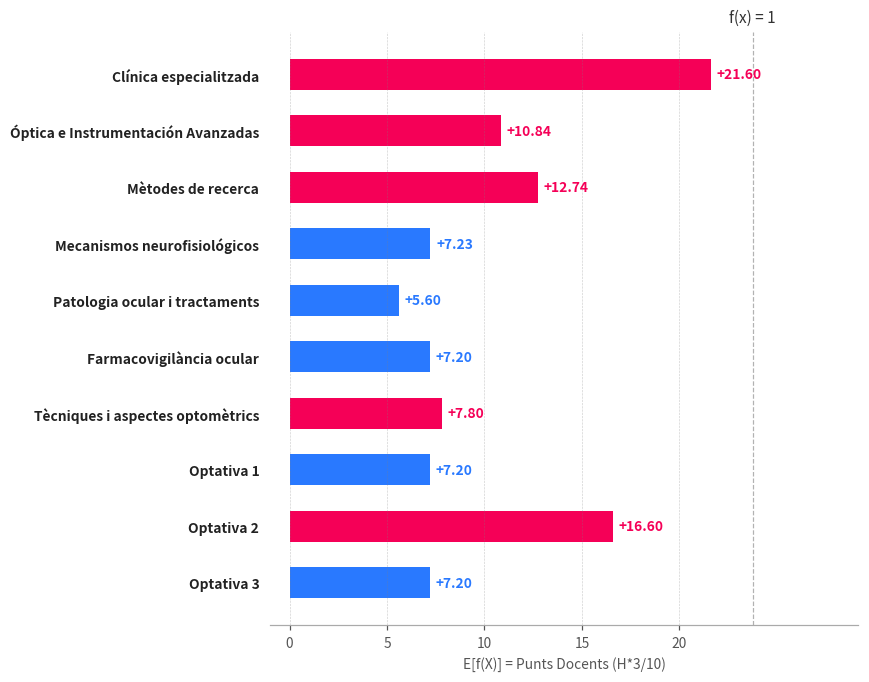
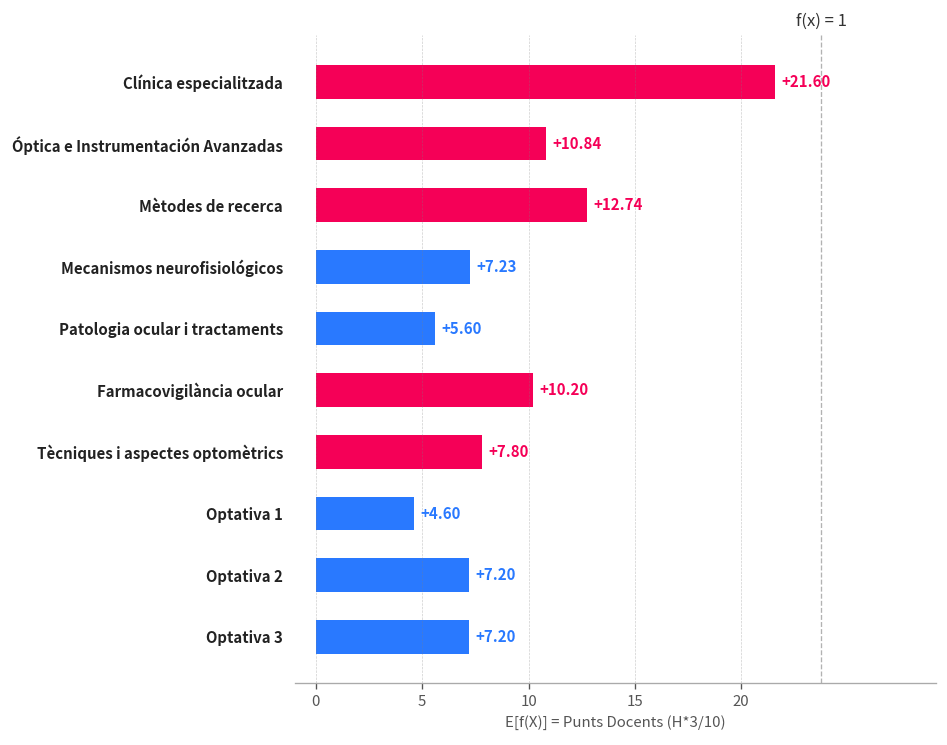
Farmacovigilància ocular: +7.20 -> +10.20
Optativa 1: +7.20 -> +4.60
Optativa 2: +16.60 -> +7.20
